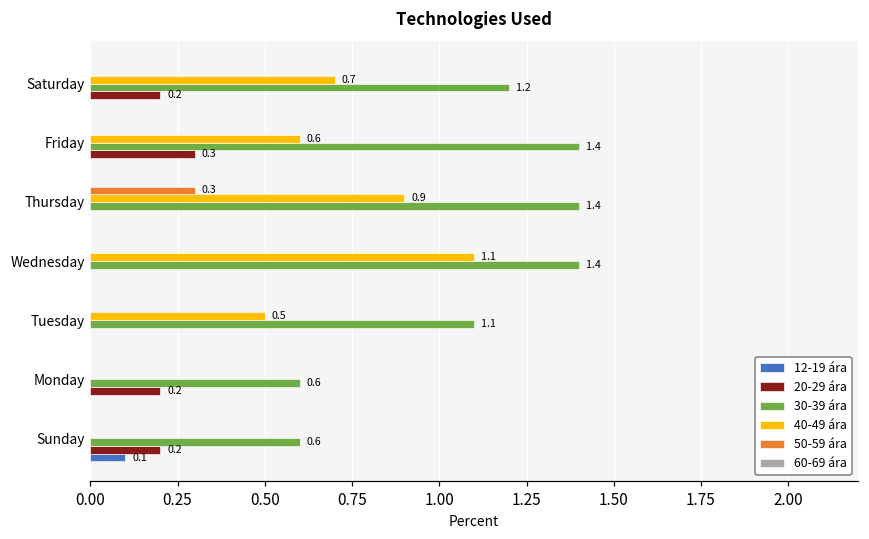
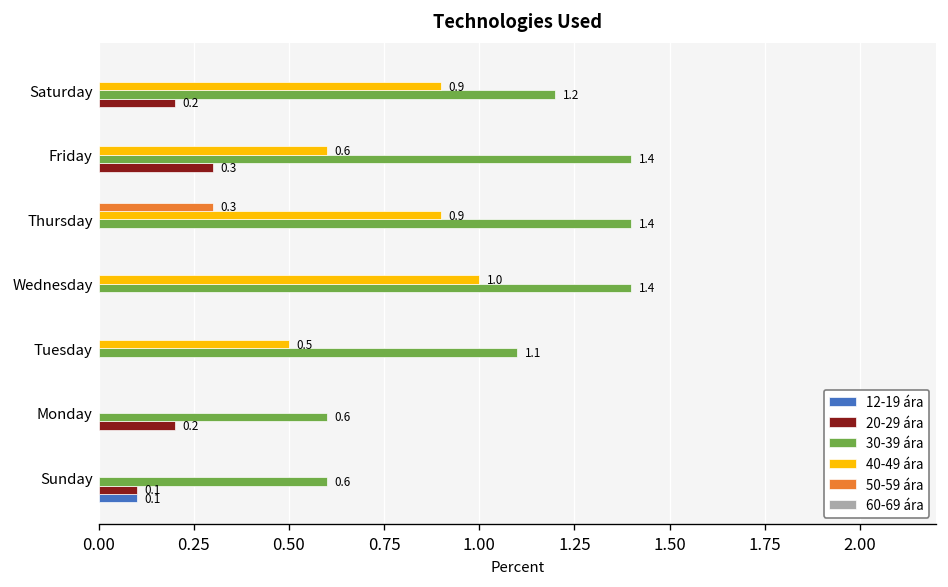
40-49 ára, Saturday: 0.7 -> 0.9
40-49 ára, Wednesday: 1.1 -> 1.0
20-29 ára, Sunday: 0.2 -> 0.1
